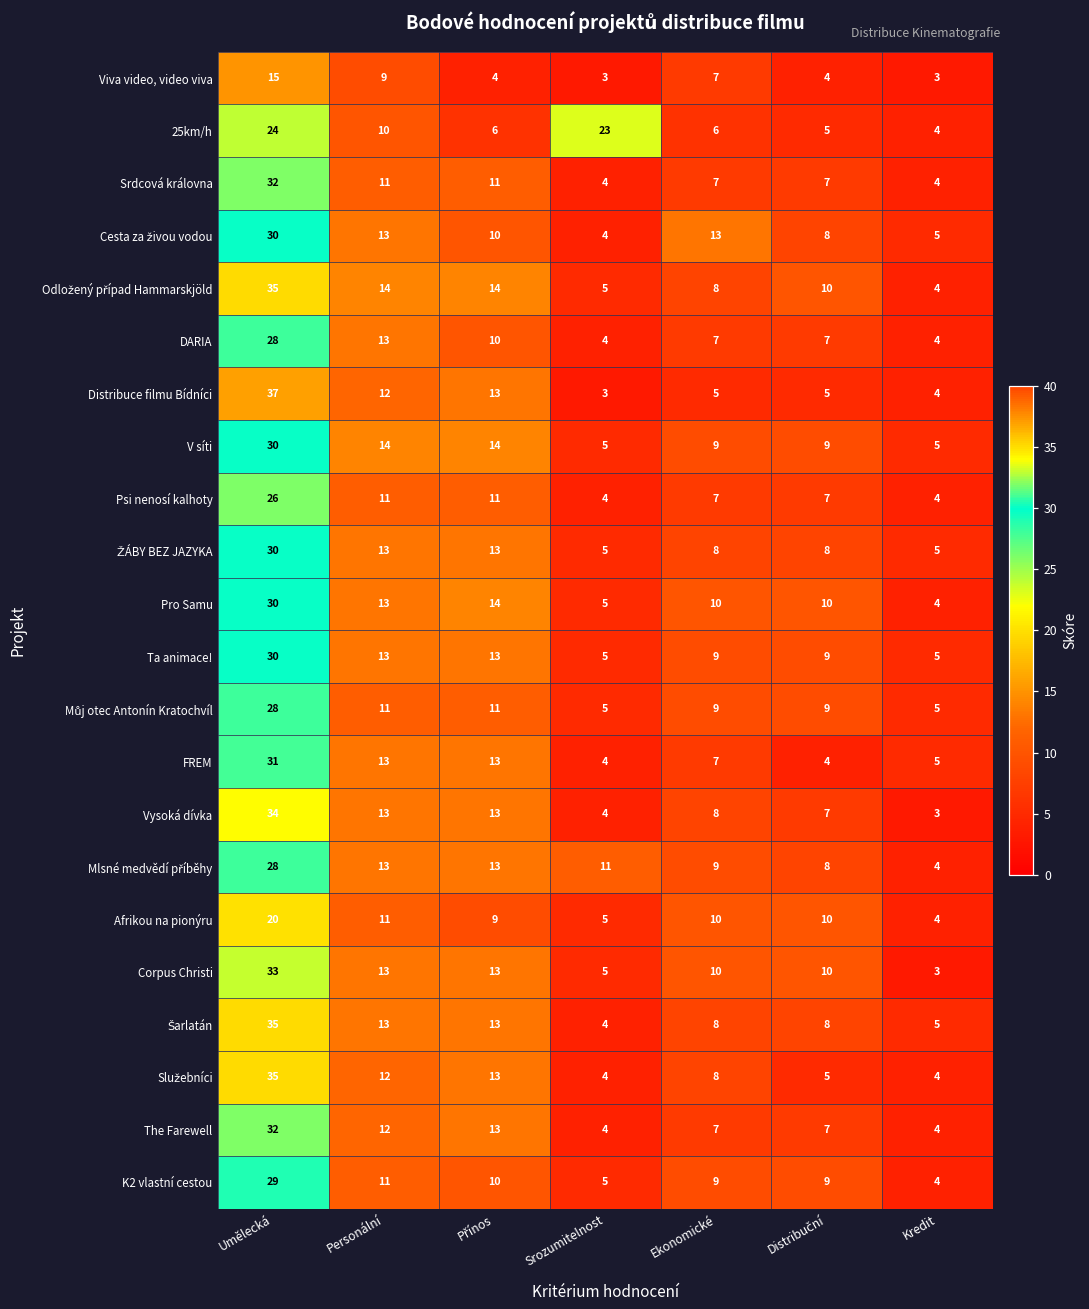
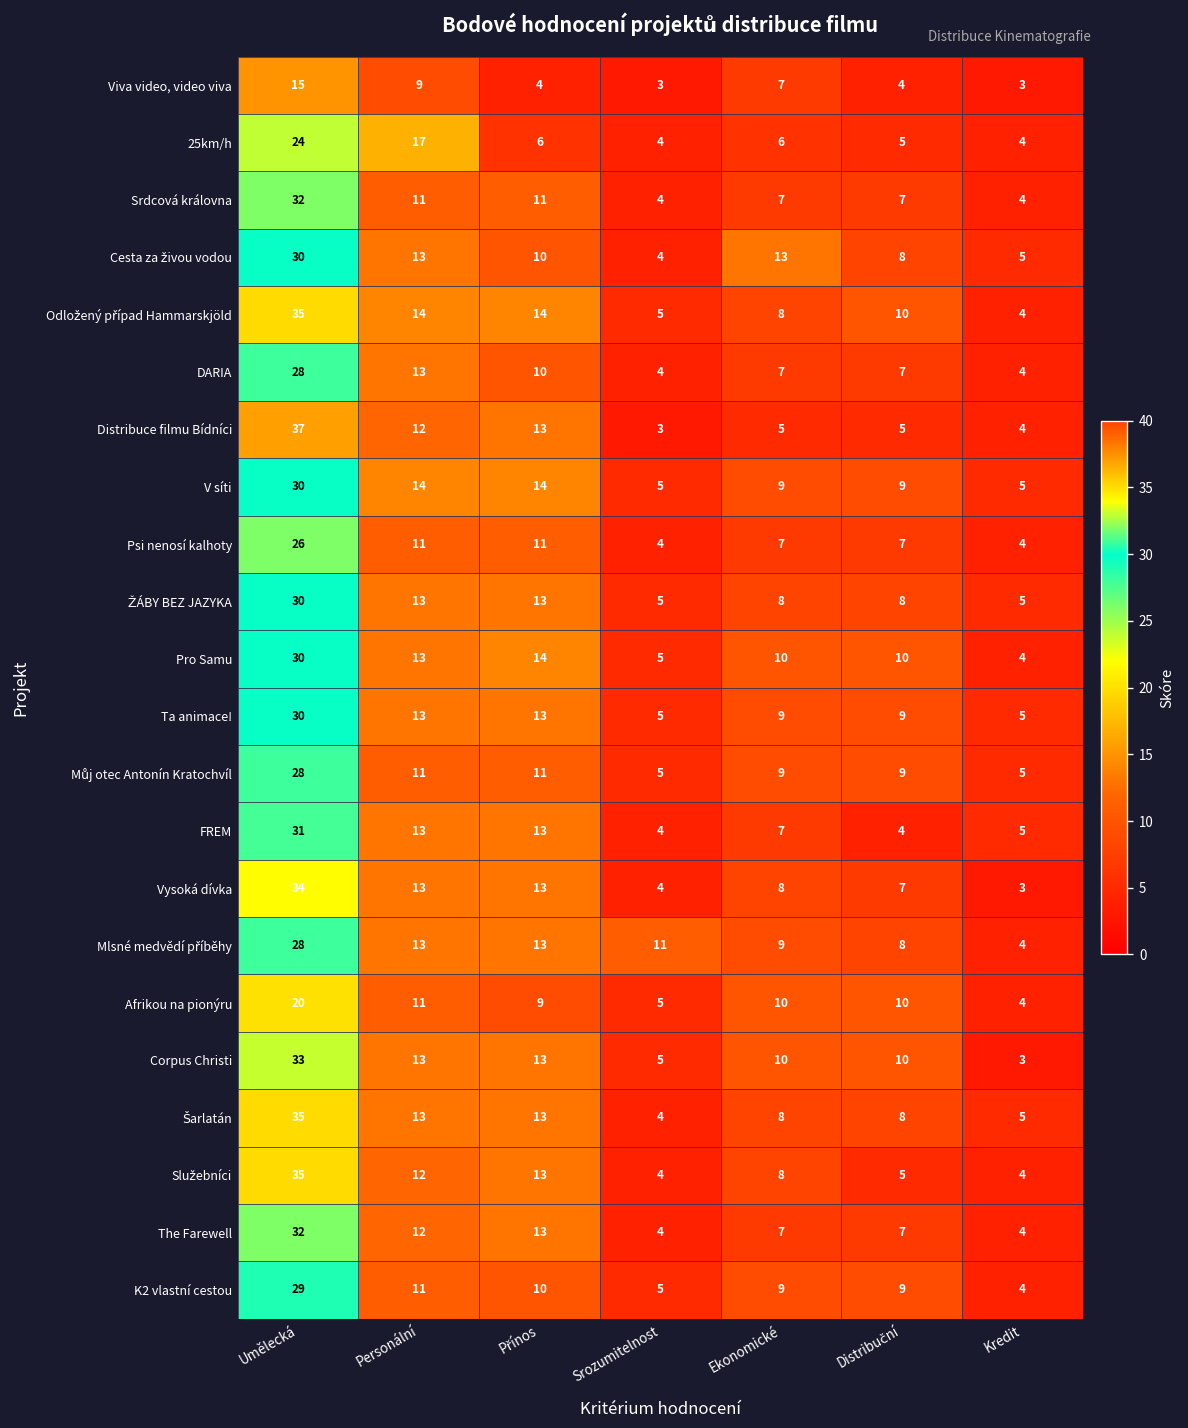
25km/h, Personální: 10 -> 17
25km/h, Srozumitelnost: 23 -> 4
